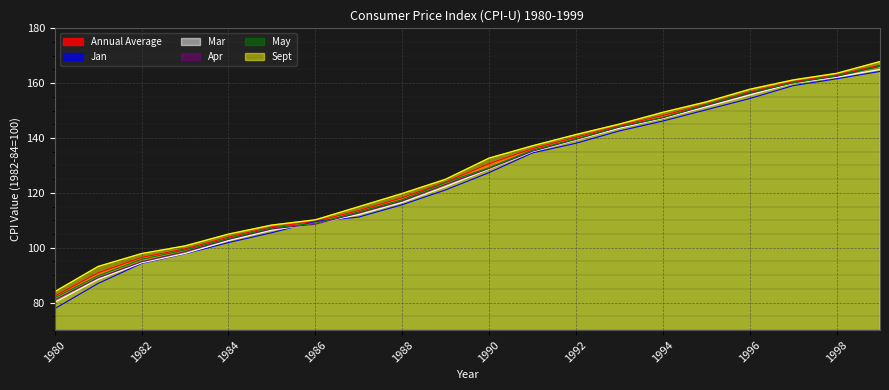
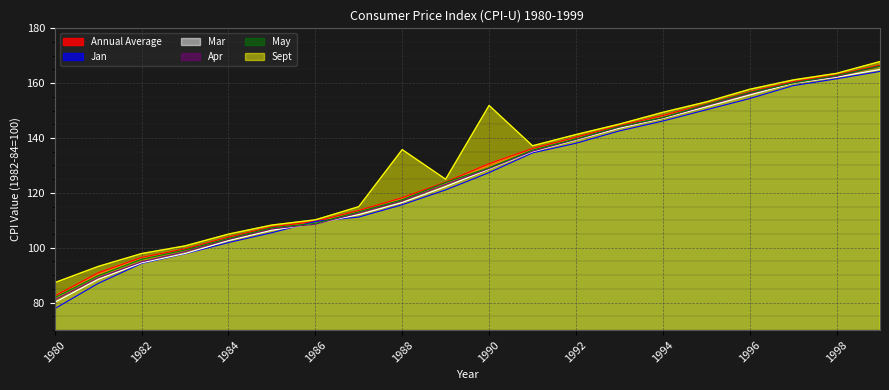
Sept, 1980: 84 -> 87
Sept, 1988: 120 -> 136
Sept, 1990: 133 -> 152
